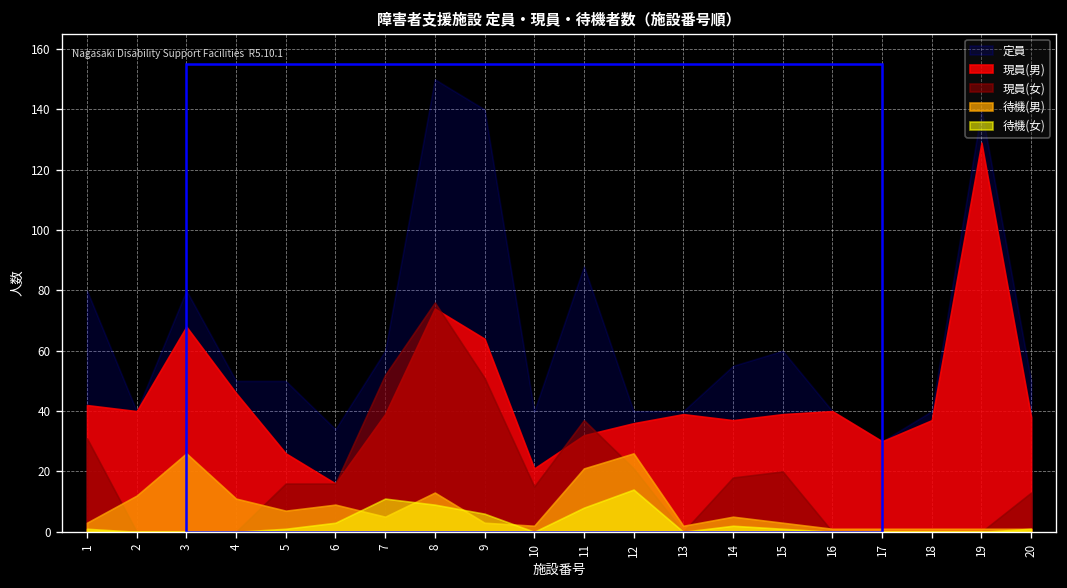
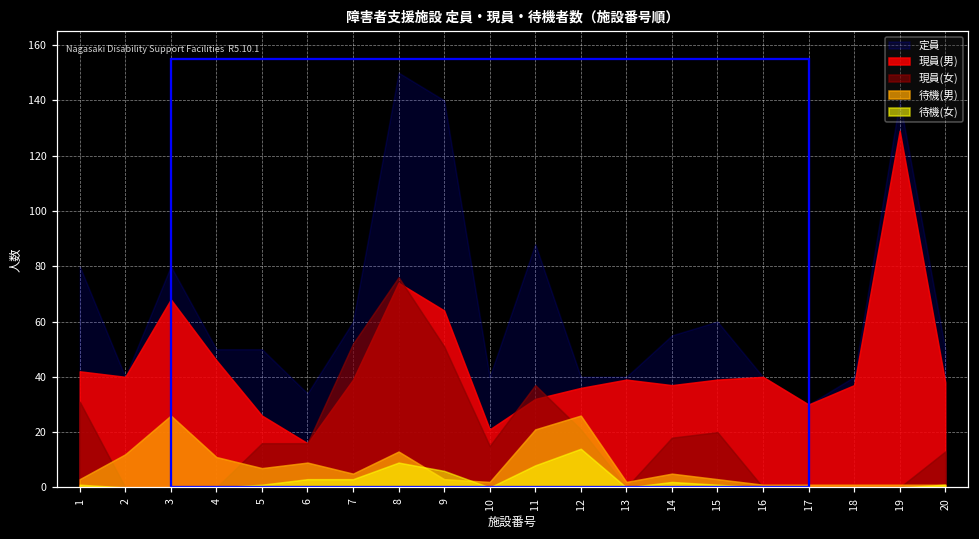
待機(女), 7: 11 -> 3
